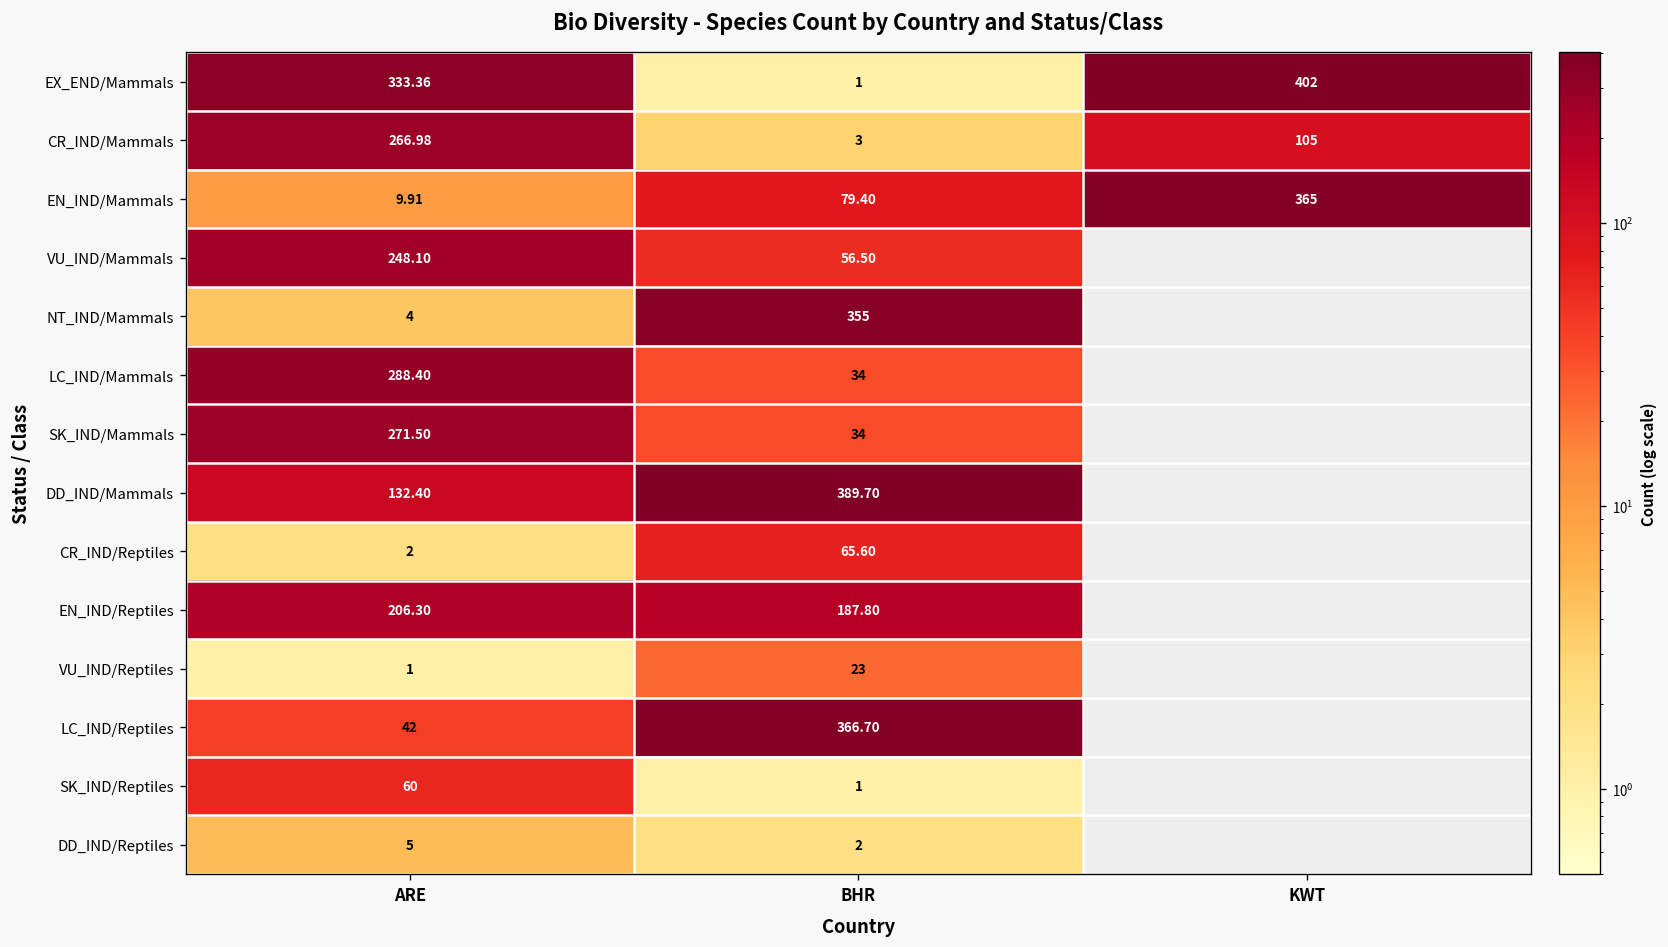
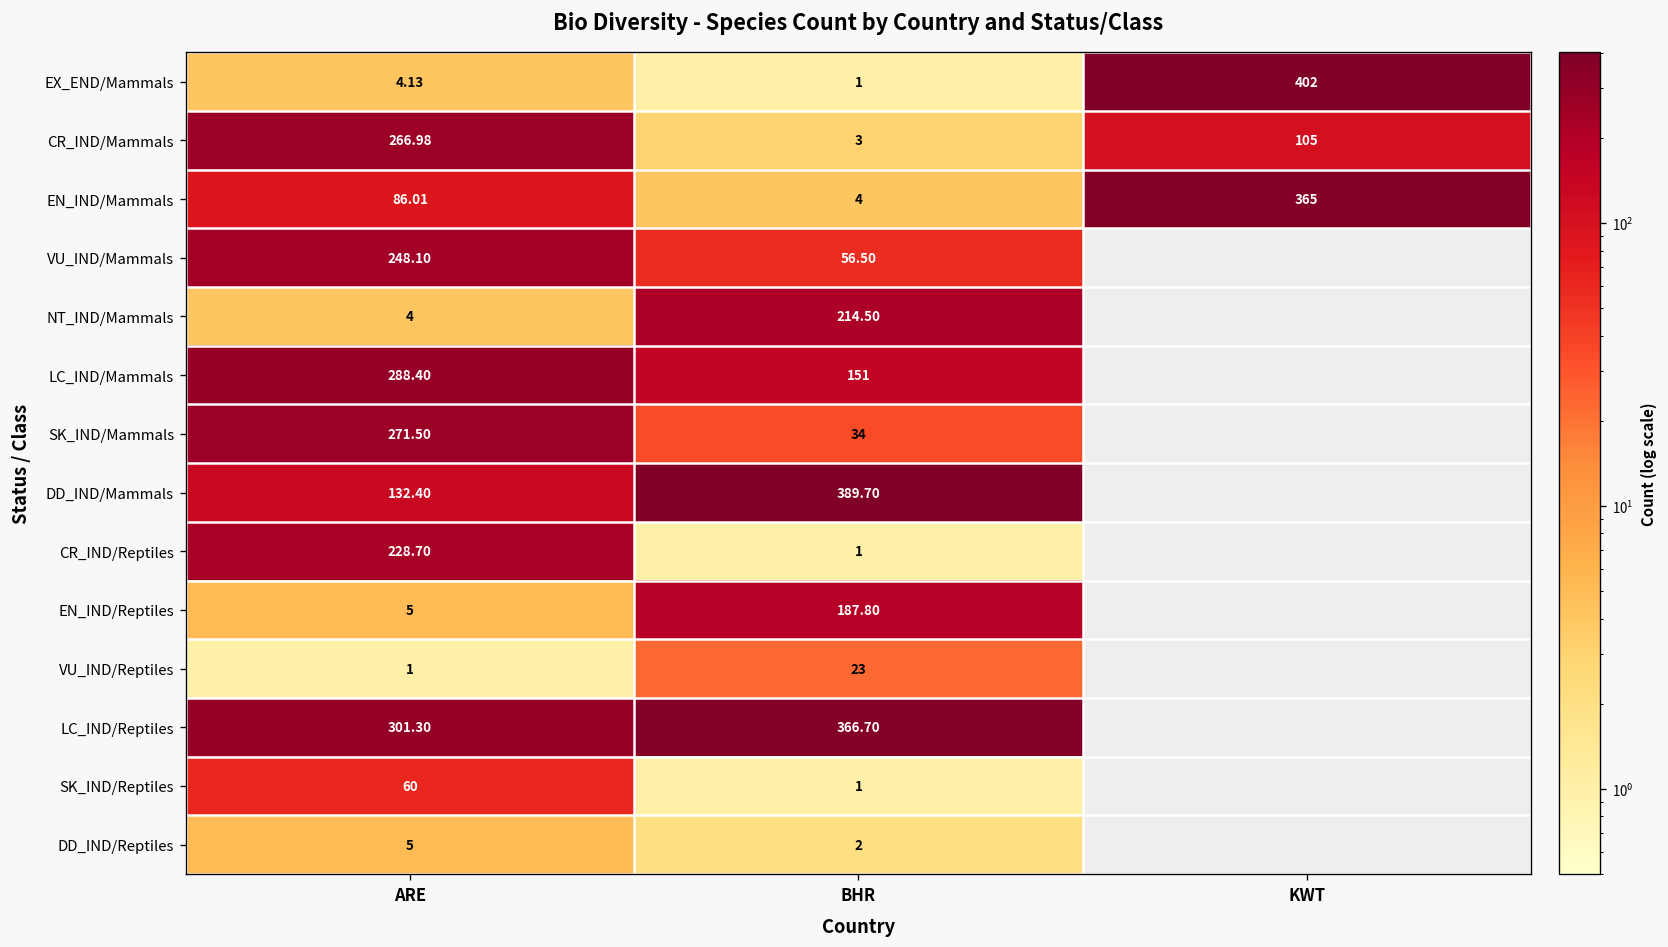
EX_END/Mammals, ARE: 333.36 -> 4.13
EN_IND/Mammals, ARE: 9.91 -> 86.01
EN_IND/Mammals, BHR: 79.40 -> 4
NT_IND/Mammals, BHR: 355 -> 214.50
LC_IND/Mammals, BHR: 34 -> 151
CR_IND/Reptiles, ARE: 2 -> 228.70
CR_IND/Reptiles, BHR: 65.60 -> 1
EN_IND/Reptiles, ARE: 206.30 -> 5
LC_IND/Reptiles, ARE: 42 -> 301.30
